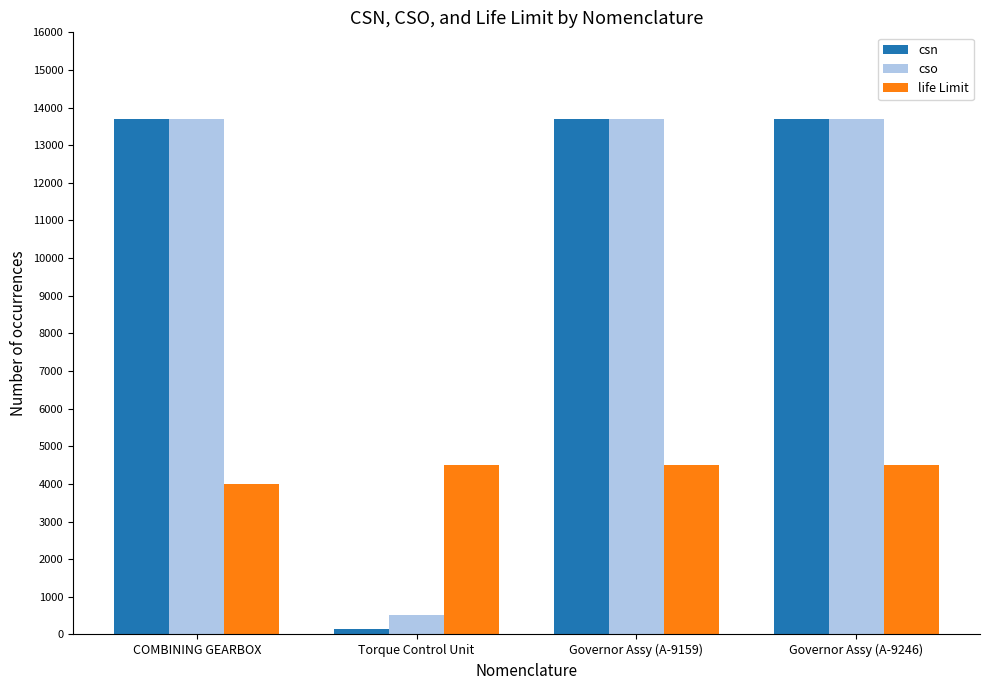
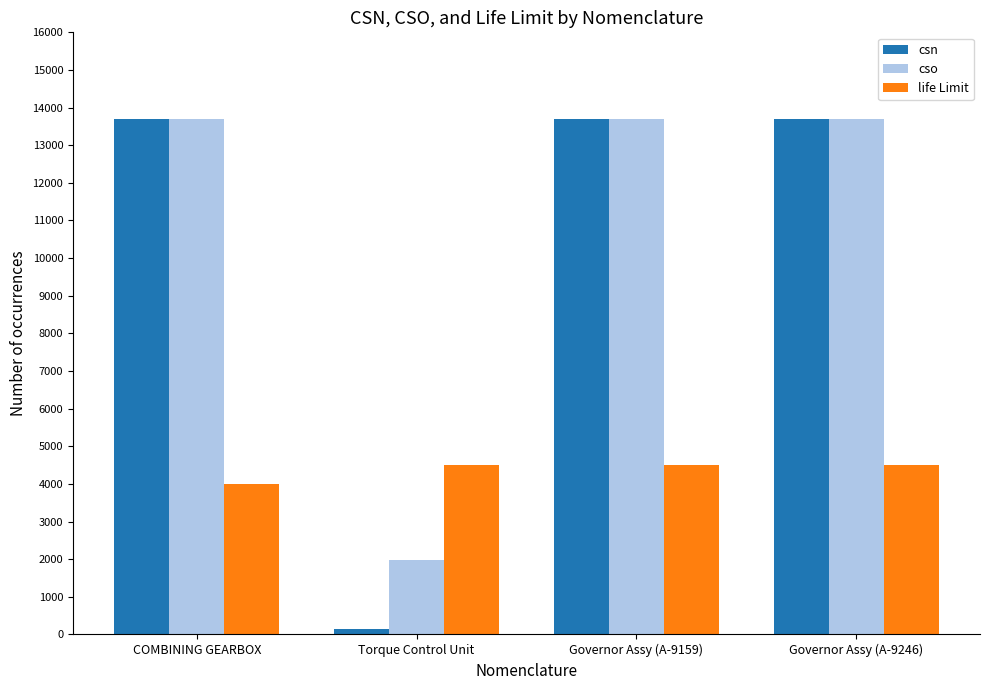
cso, Torque Control Unit: 500 -> 2000
